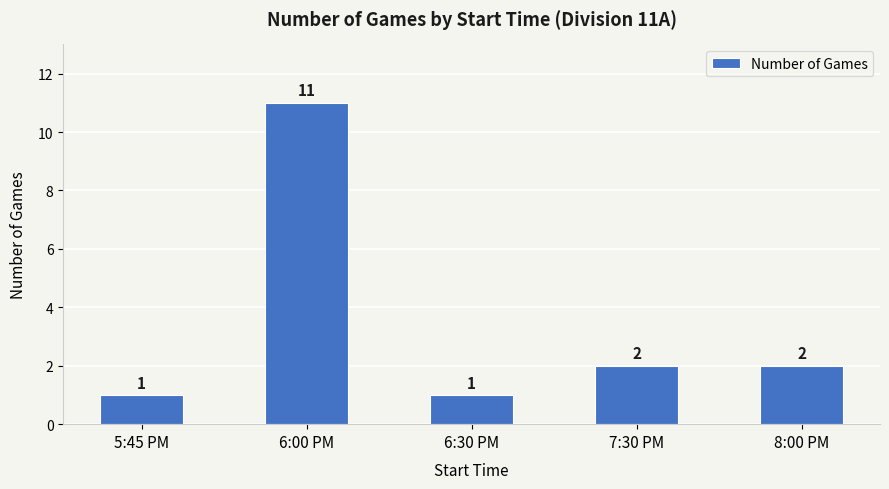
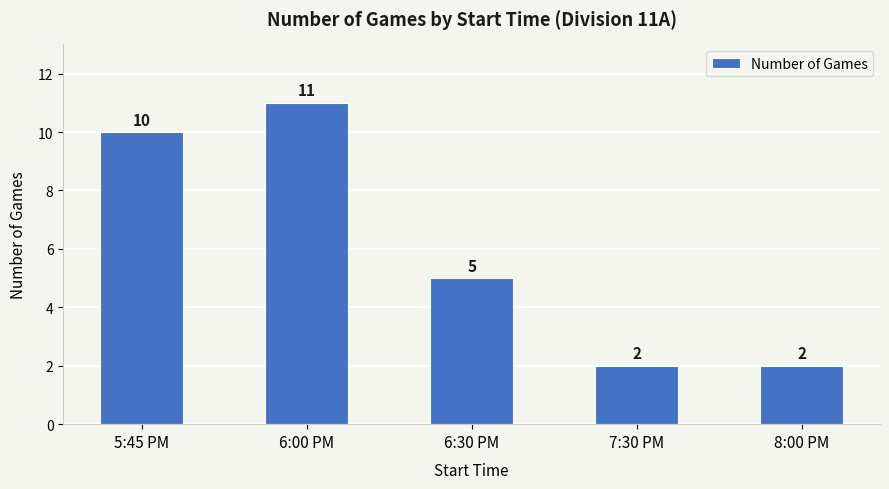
5:45 PM: 1 -> 10
6:30 PM: 1 -> 5
